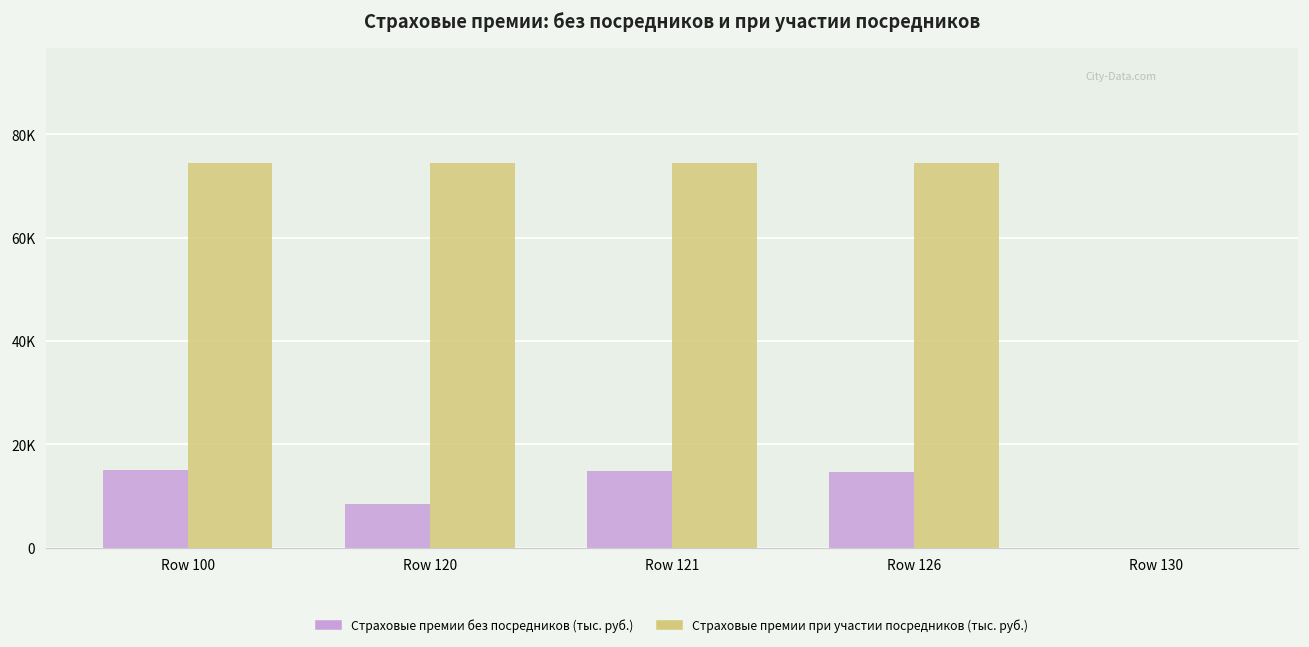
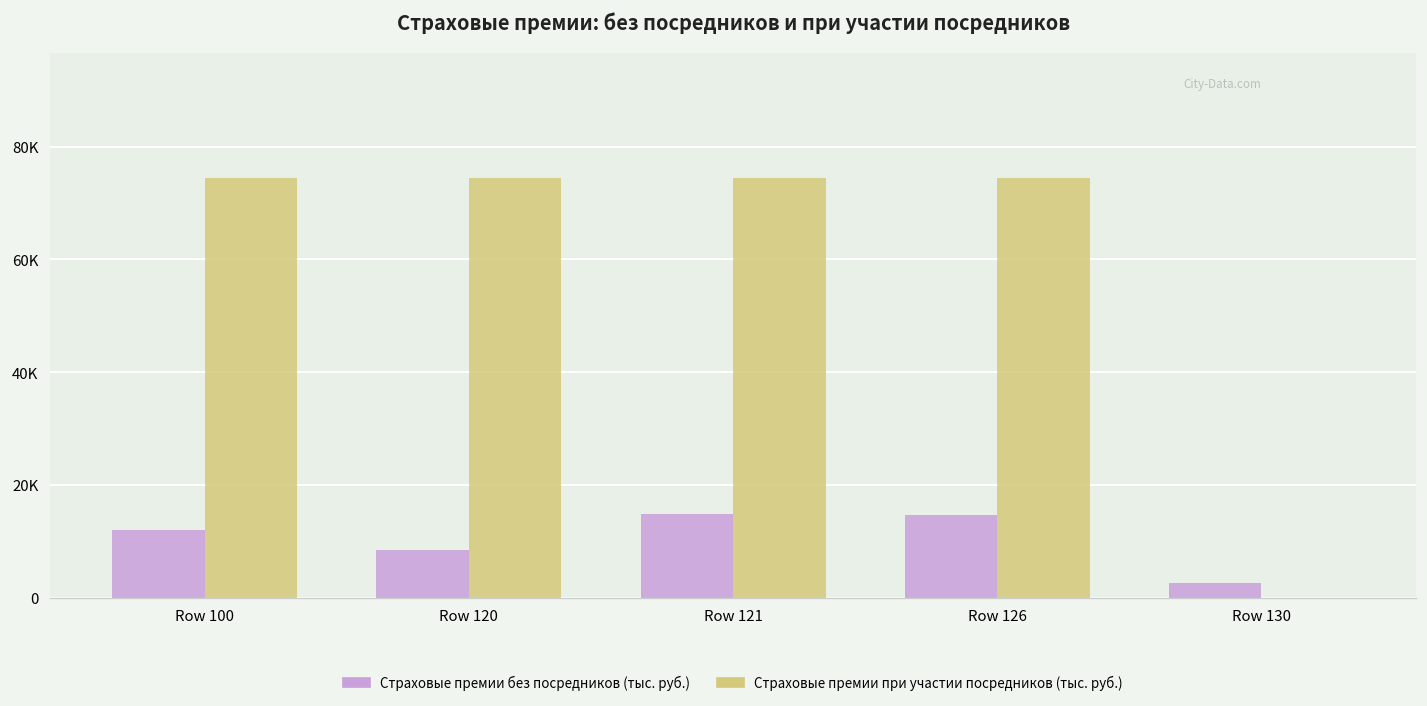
Страховые премии без посредников (тыс. руб.), Row 100: 15000 -> 12000
Страховые премии без посредников (тыс. руб.), Row 130: 0 -> 3000
